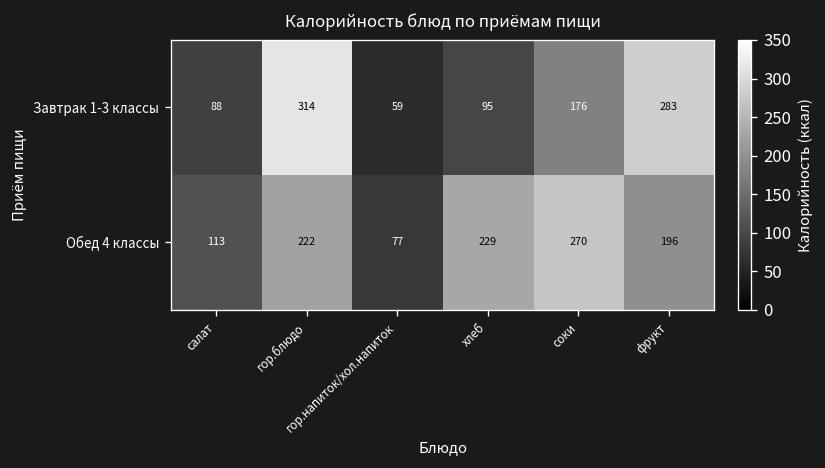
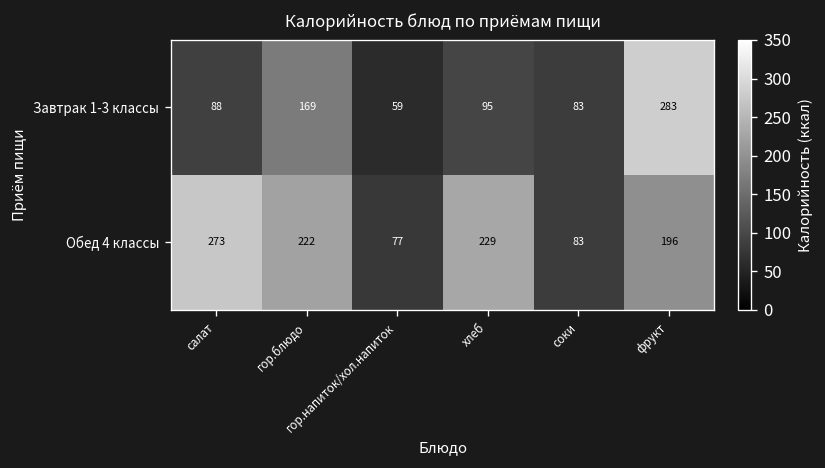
Завтрак 1-3 классы, гор.блюдо: 314 -> 169
Завтрак 1-3 классы, соки: 176 -> 83
Обед 4 классы, салат: 113 -> 273
Обед 4 классы, соки: 270 -> 83
